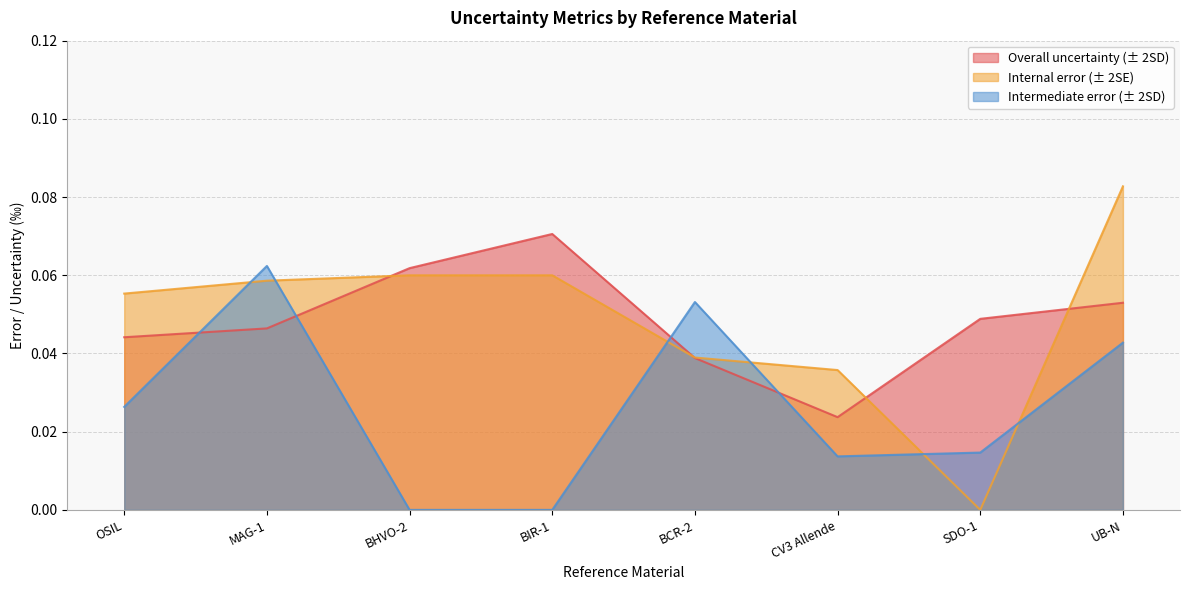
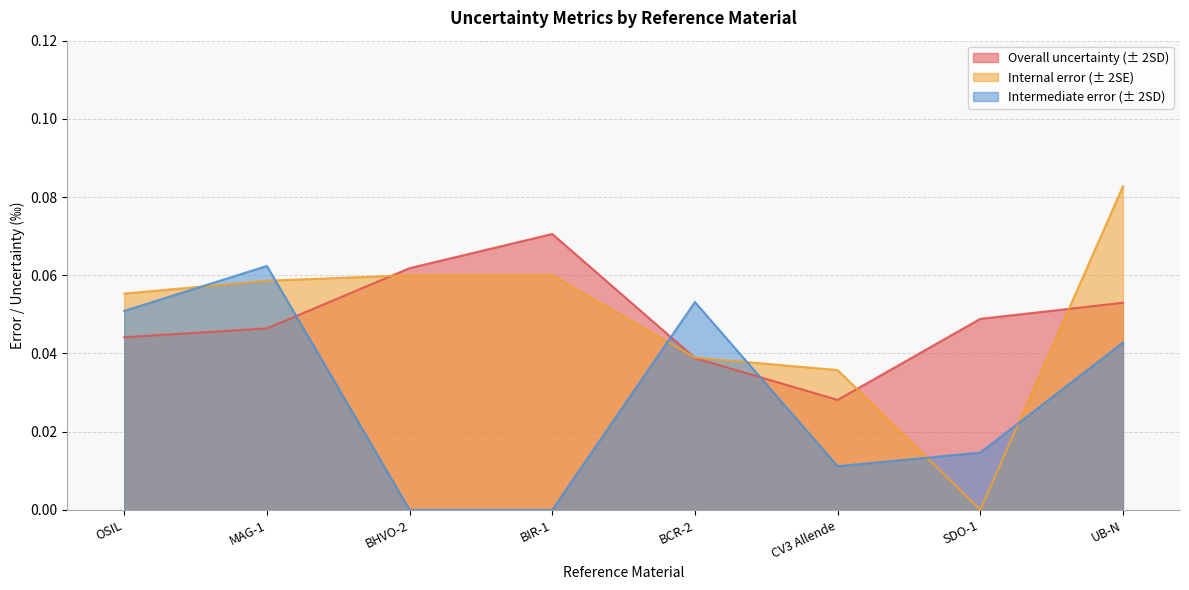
Intermediate error (± 2SD), OSIL: 0.026 -> 0.051
Overall uncertainty (± 2SD), CV3 Allende: 0.024 -> 0.028
Intermediate error (± 2SD), CV3 Allende: 0.014 -> 0.011
